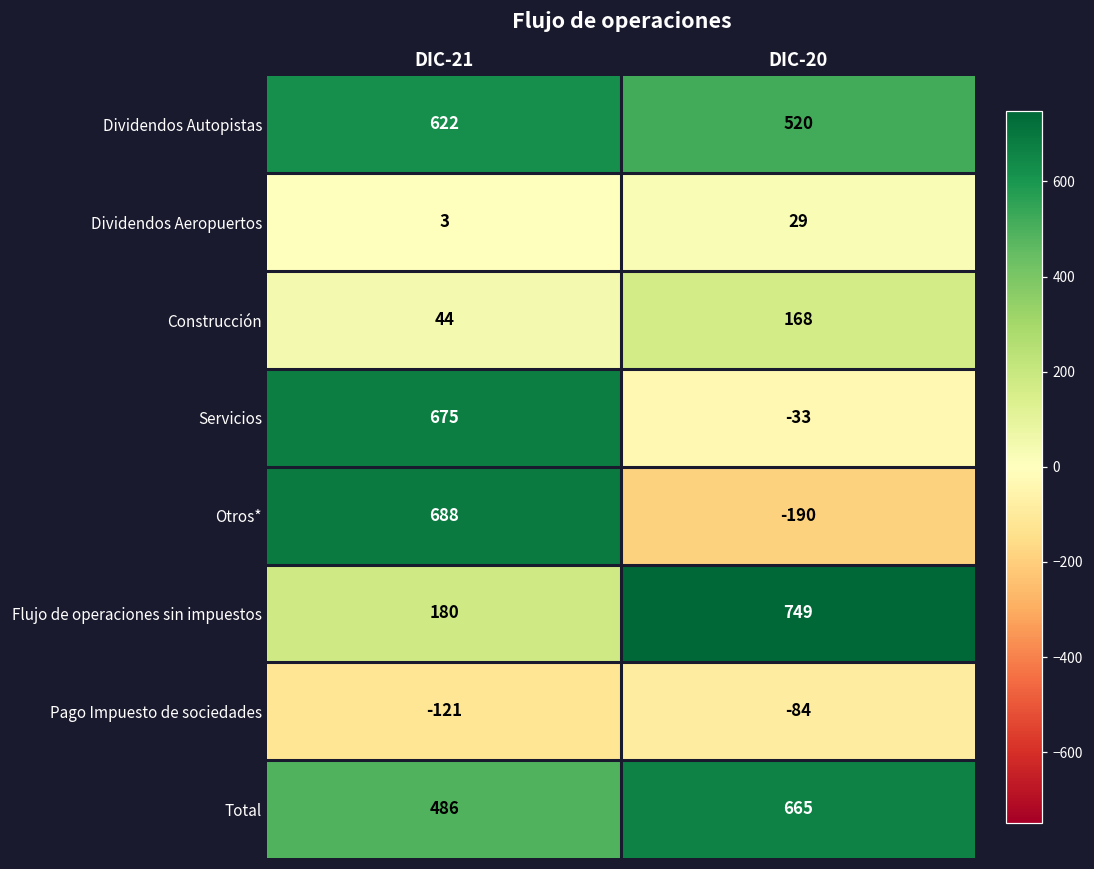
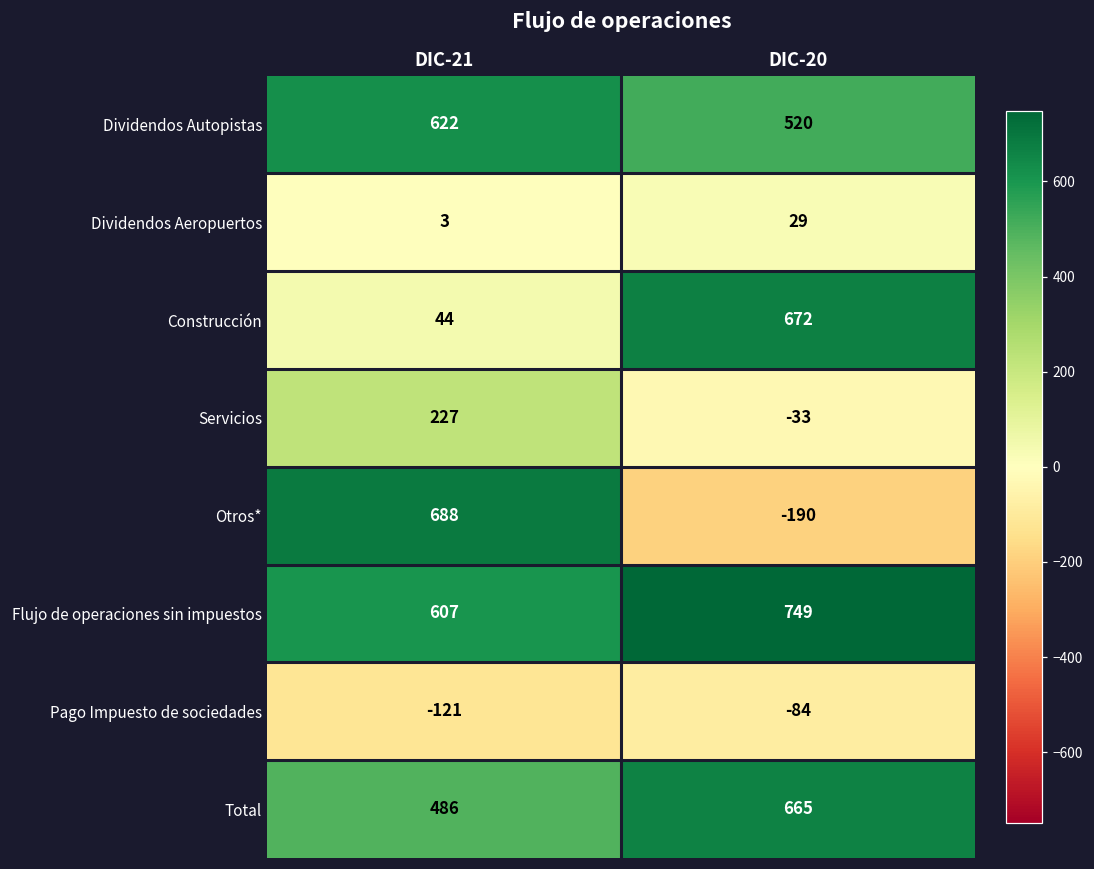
Construcción, DIC-20: 168 -> 672
Servicios, DIC-21: 675 -> 227
Flujo de operaciones sin impuestos, DIC-21: 180 -> 607
